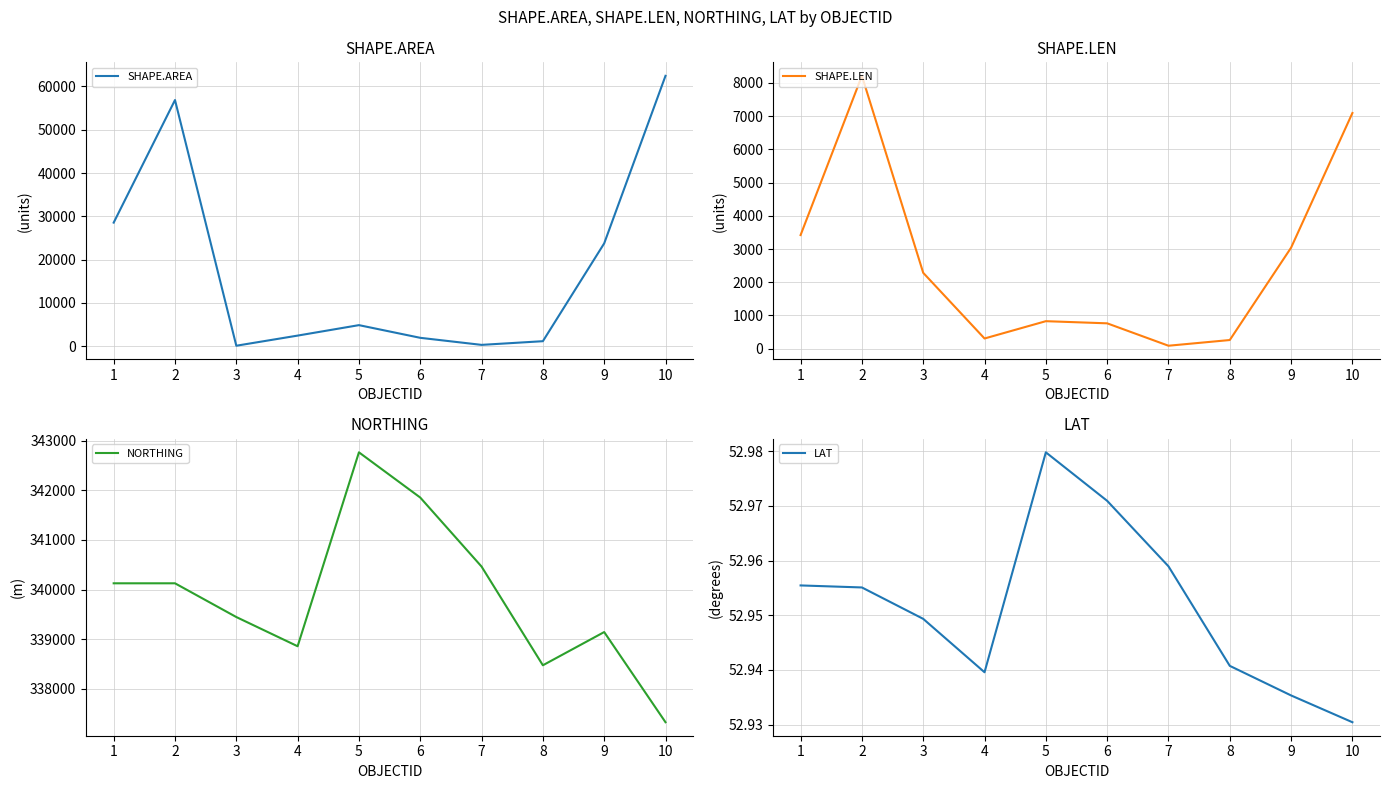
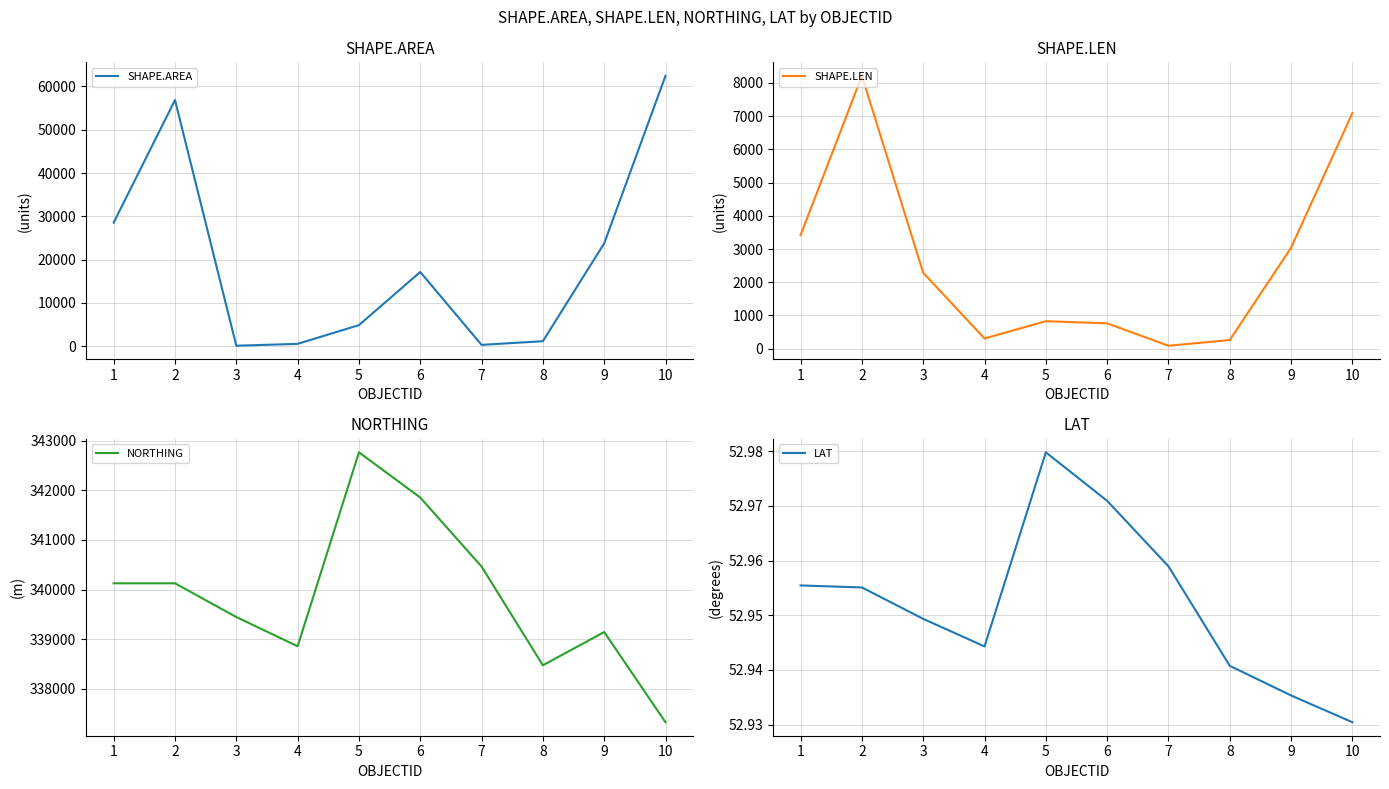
SHAPE.AREA, 4: 2000 -> 1000
SHAPE.AREA, 6: 2000 -> 17000
LAT, 4: 52.940 -> 52.944
